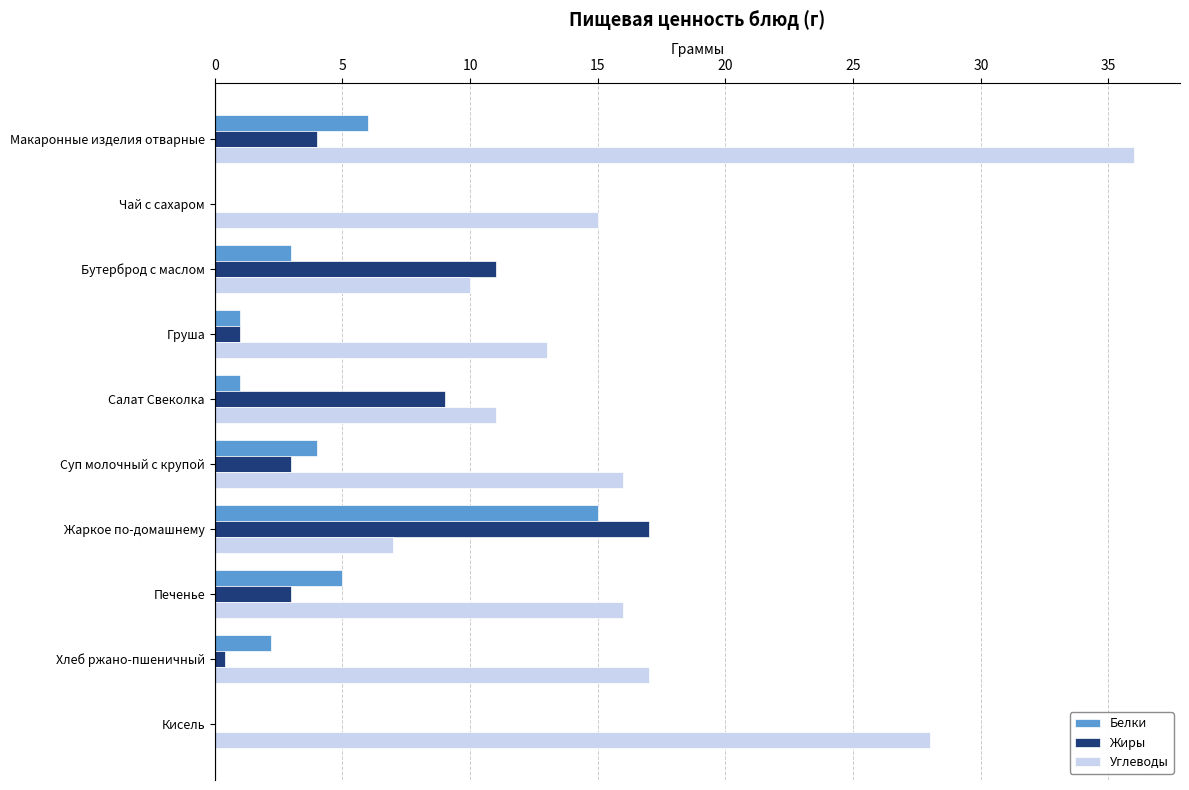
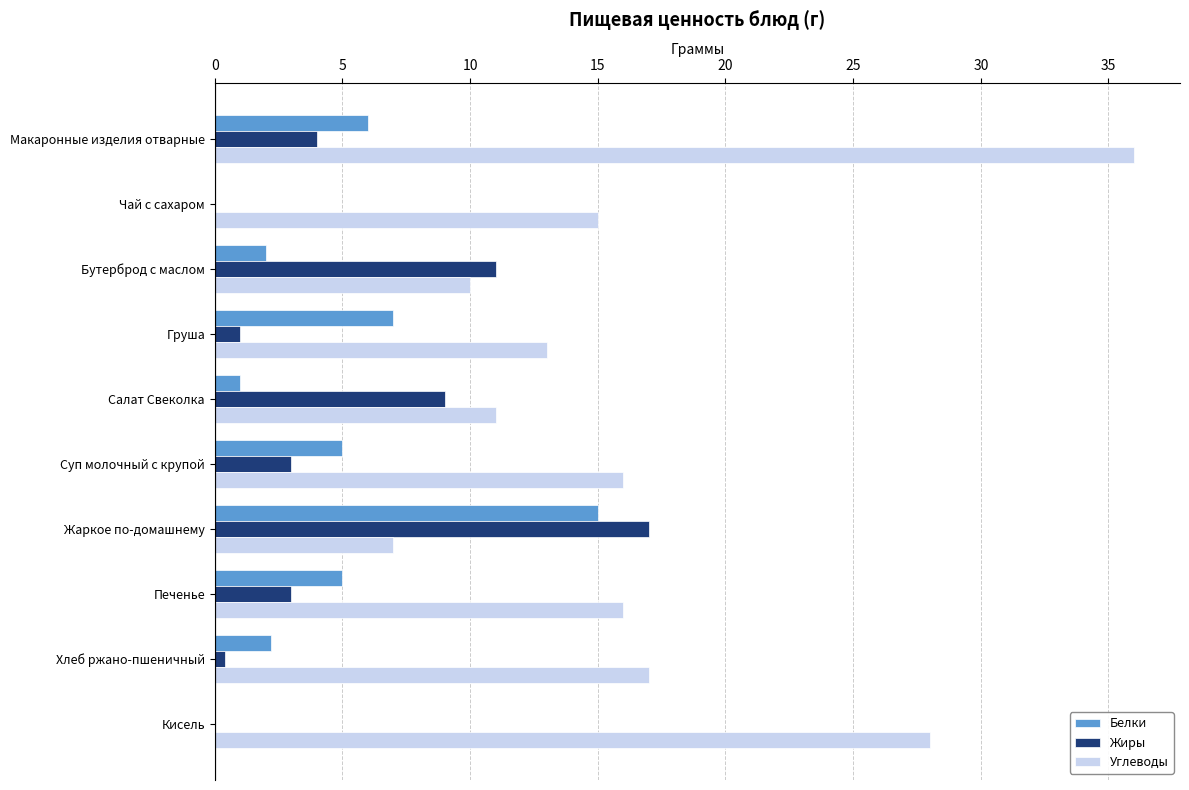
Белки, Бутерброд с маслом: 3 -> 2
Белки, Груша: 1 -> 7
Белки, Суп молочный с крупой: 4 -> 5
